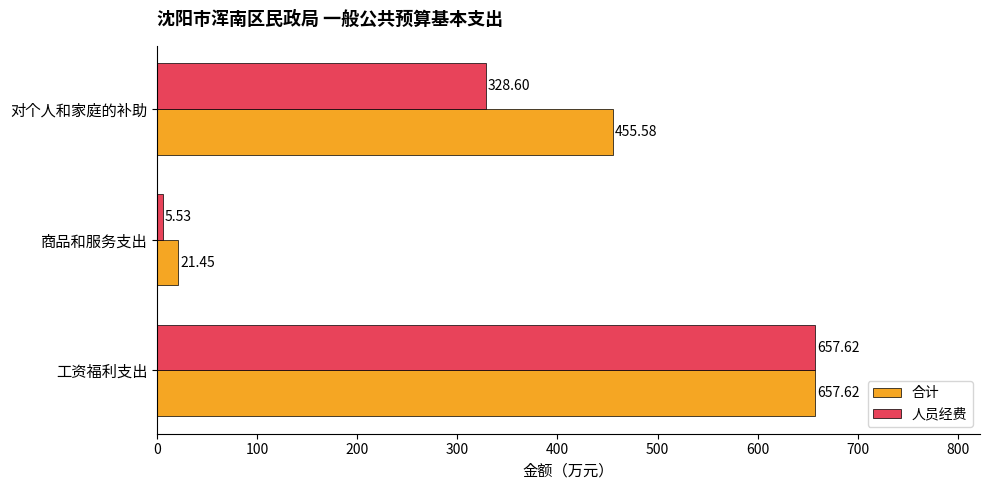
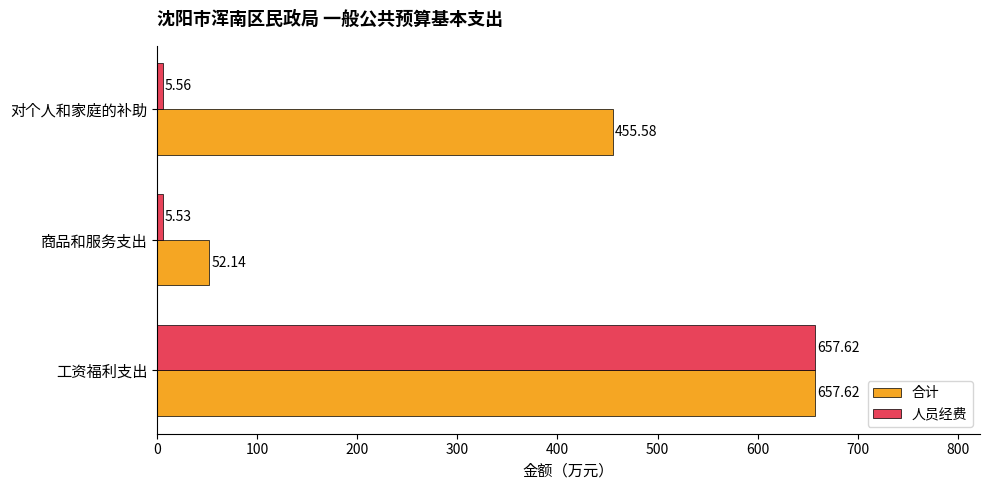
人员经费, 对个人和家庭的补助: 328.60 -> 5.56
合计, 商品和服务支出: 21.45 -> 52.14
